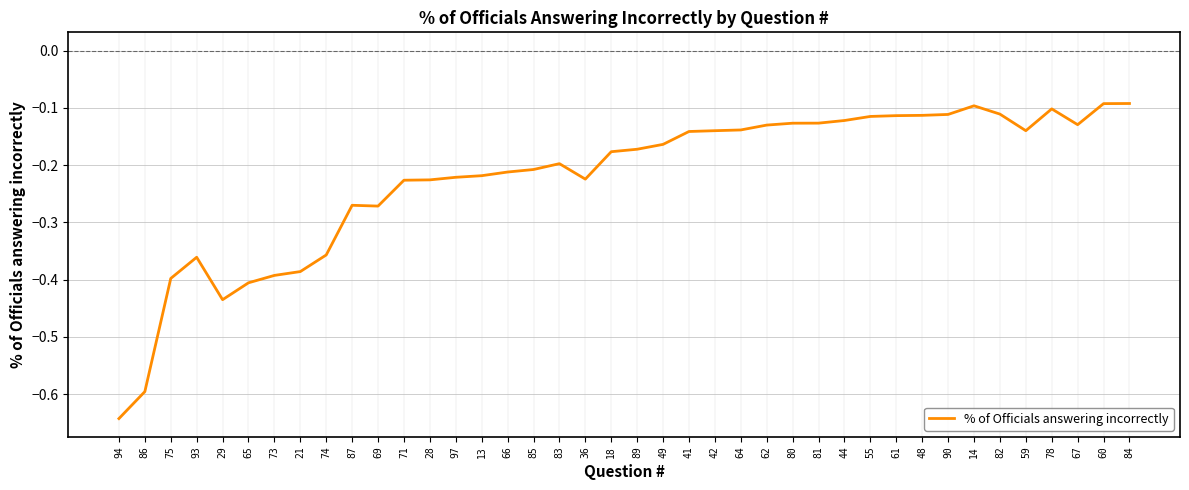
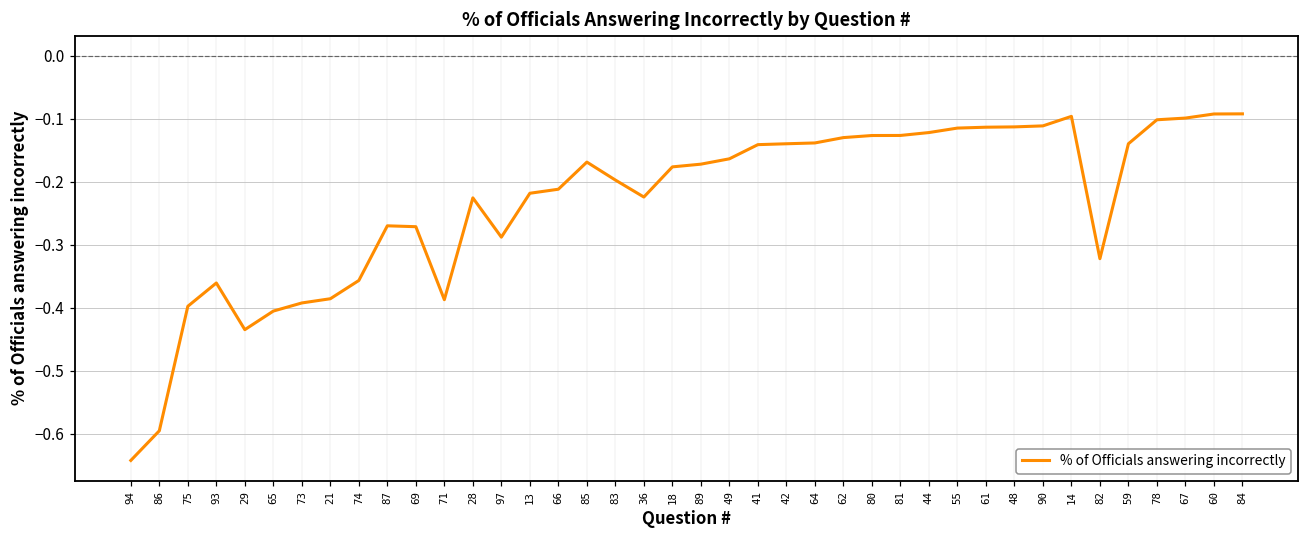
71: -0.23 -> -0.39
97: -0.22 -> -0.29
85: -0.21 -> -0.17
82: -0.11 -> -0.32
67: -0.13 -> -0.10
